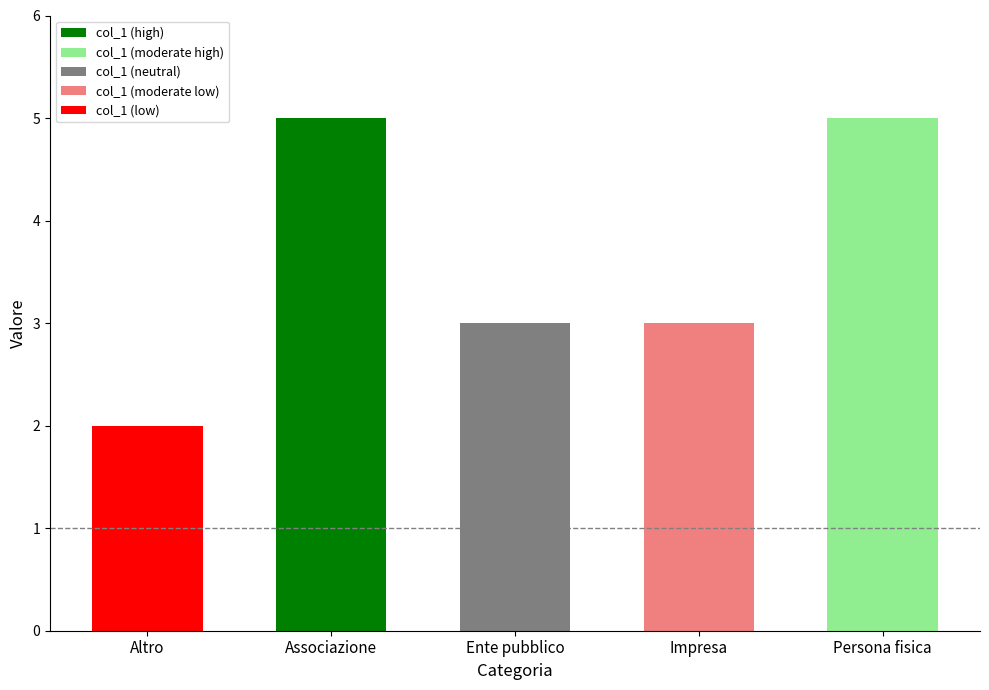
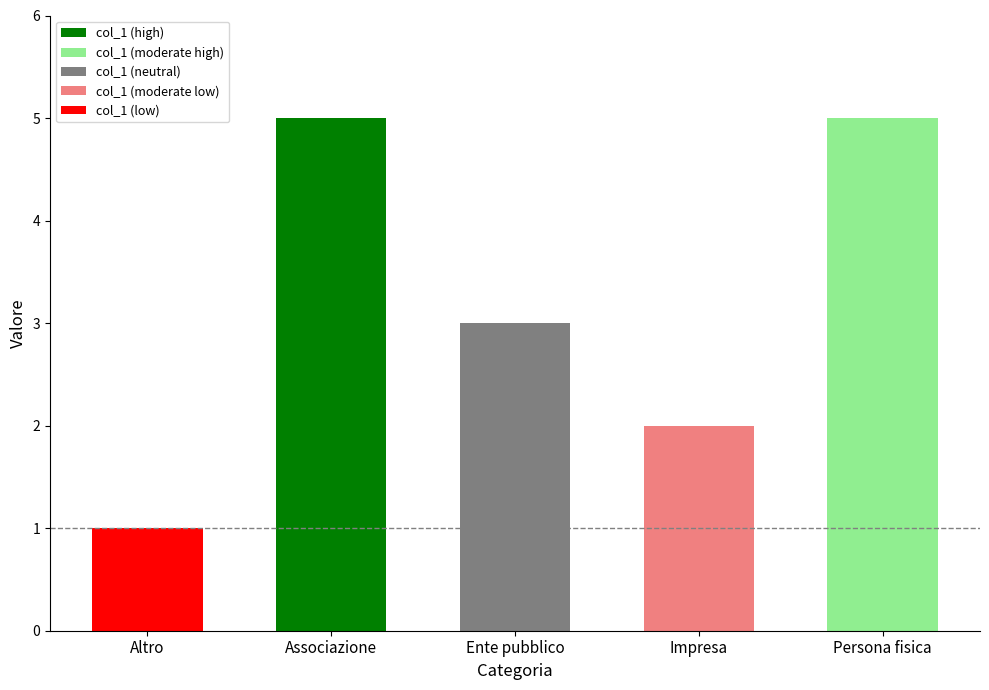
Altro: 2 -> 1
Impresa: 3 -> 2
